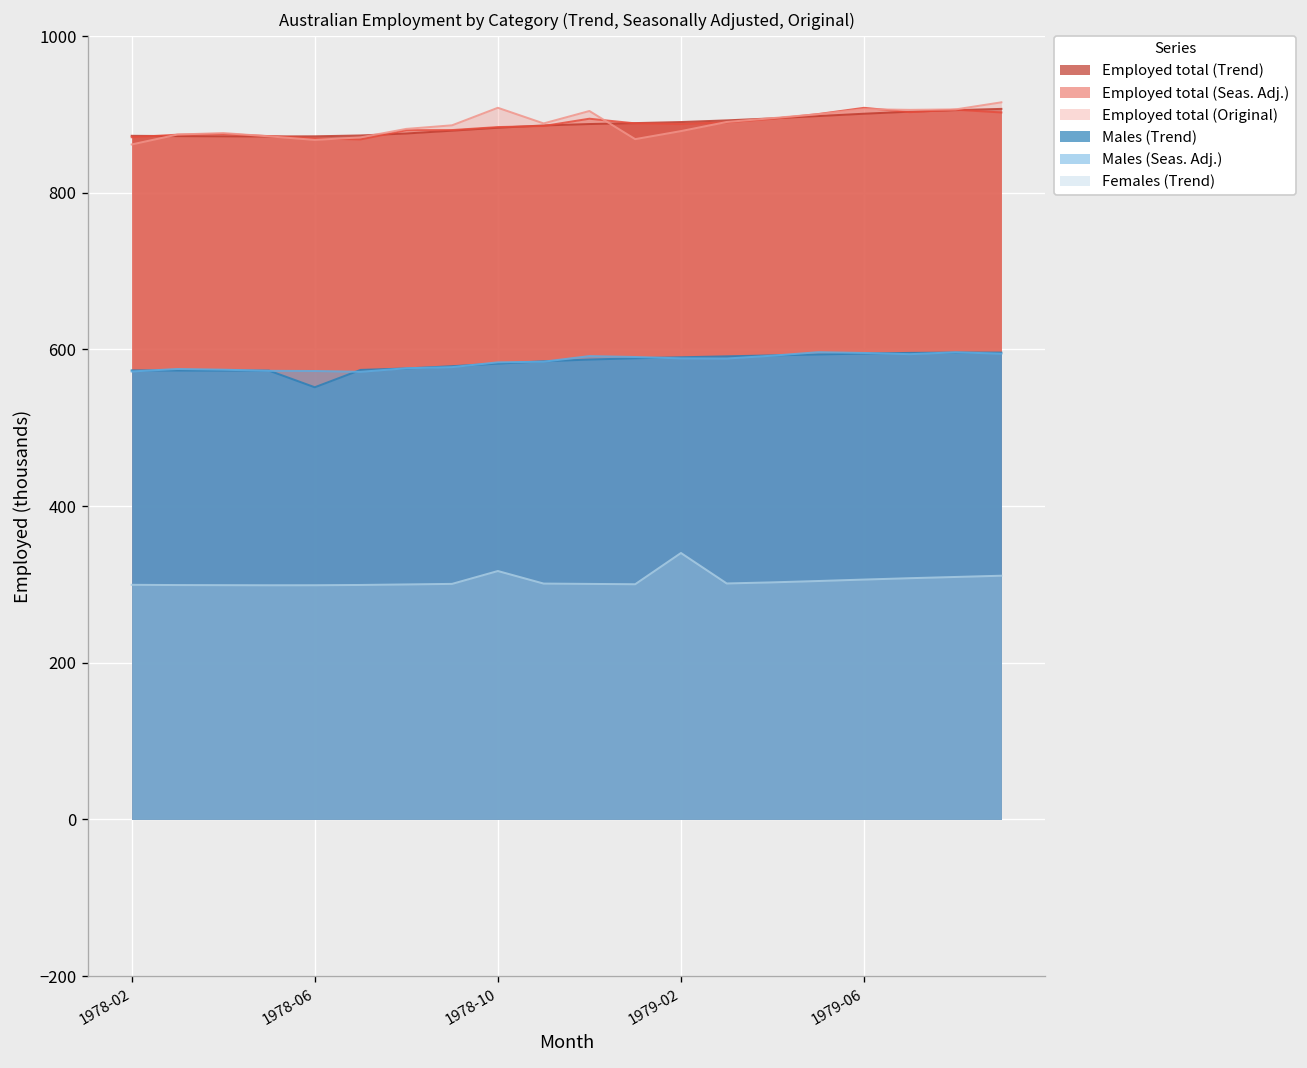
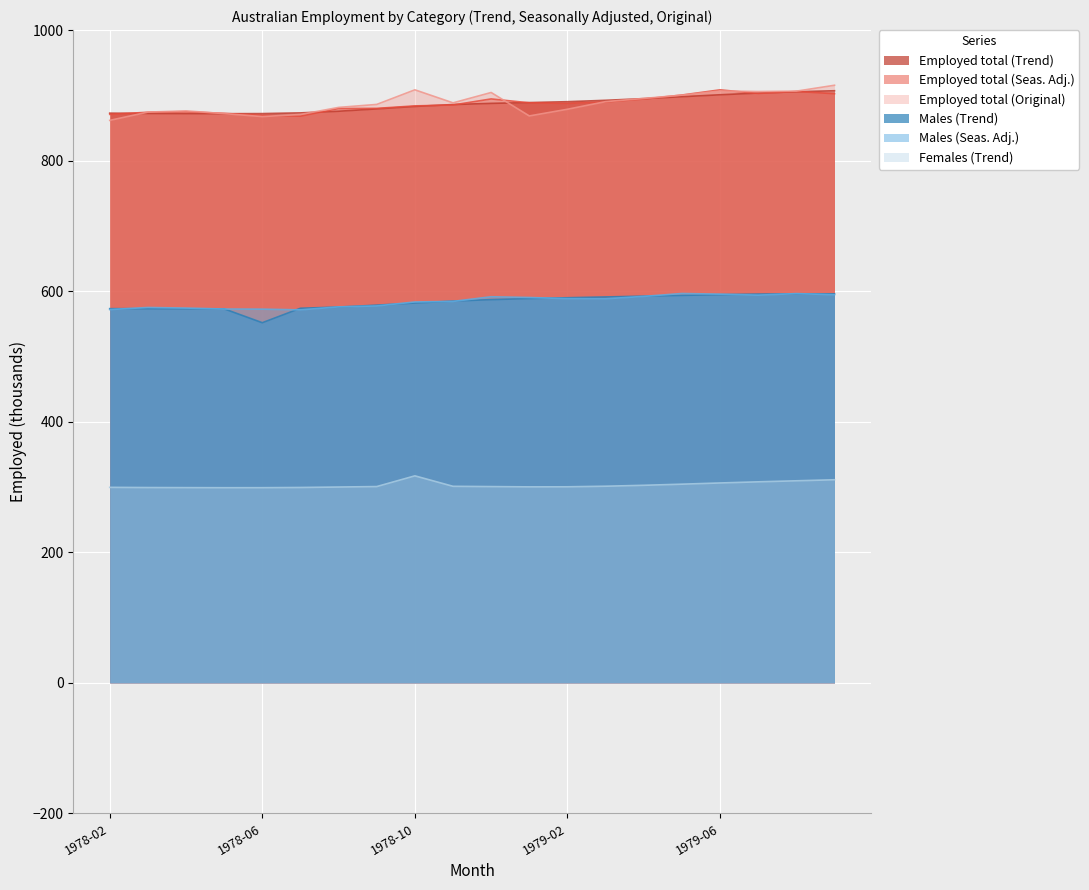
Females (Trend), 1979-02: 340 -> 300
